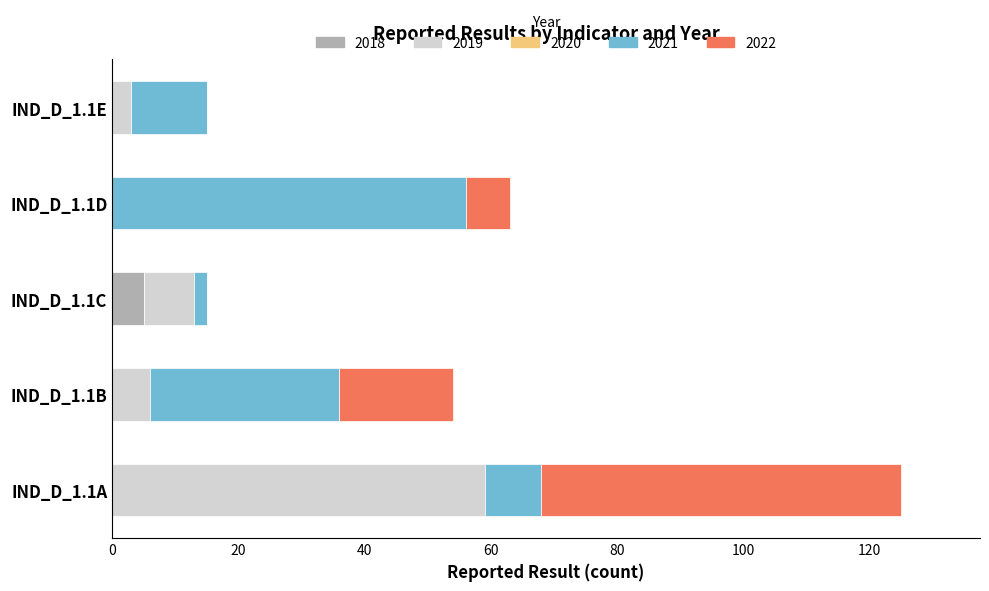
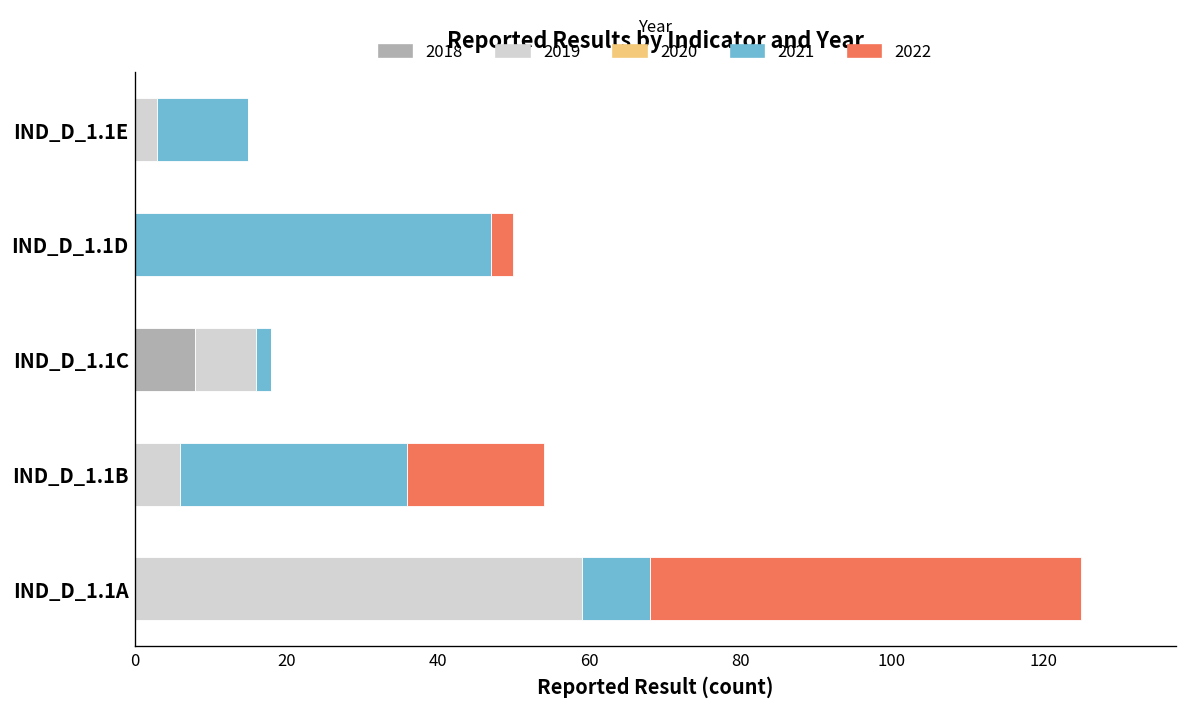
2021, IND_D_1.1D: 56 -> 47
2022, IND_D_1.1D: 7 -> 3
2018, IND_D_1.1C: 5 -> 8
